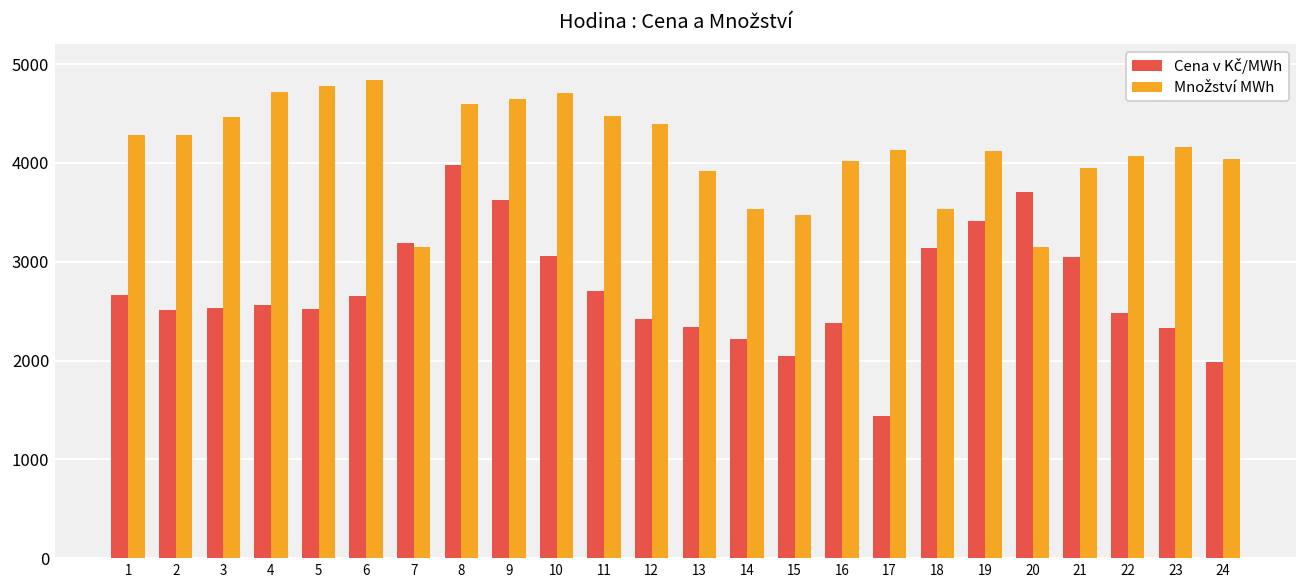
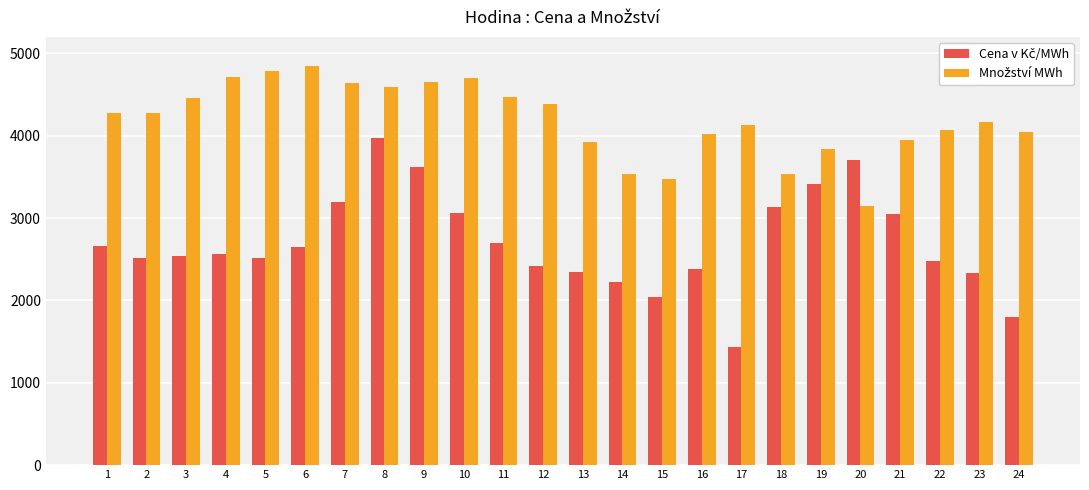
Množství MWh, 7: 3200 -> 4600
Množství MWh, 19: 4100 -> 3800
Cena v Kč/MWh, 24: 2000 -> 1800
